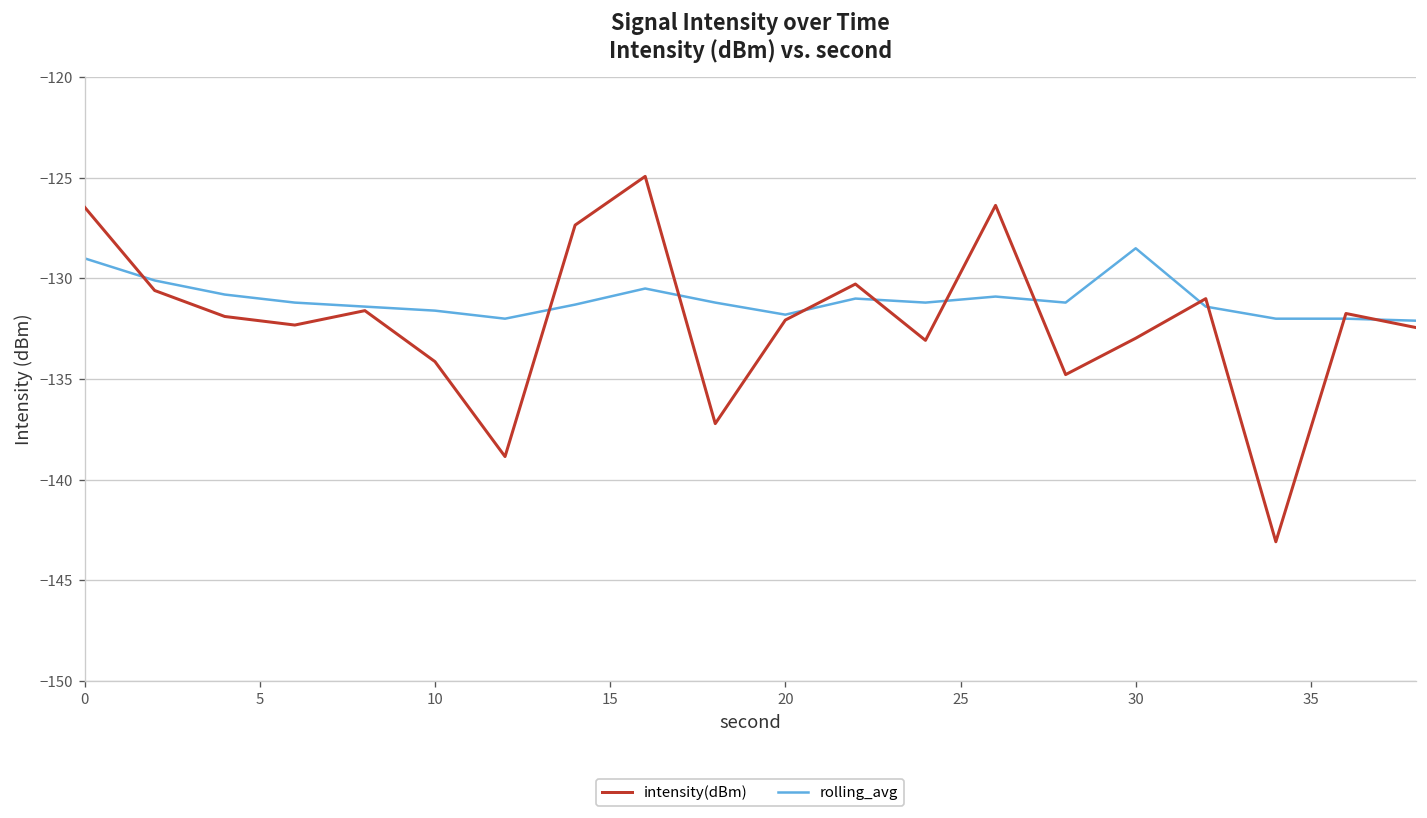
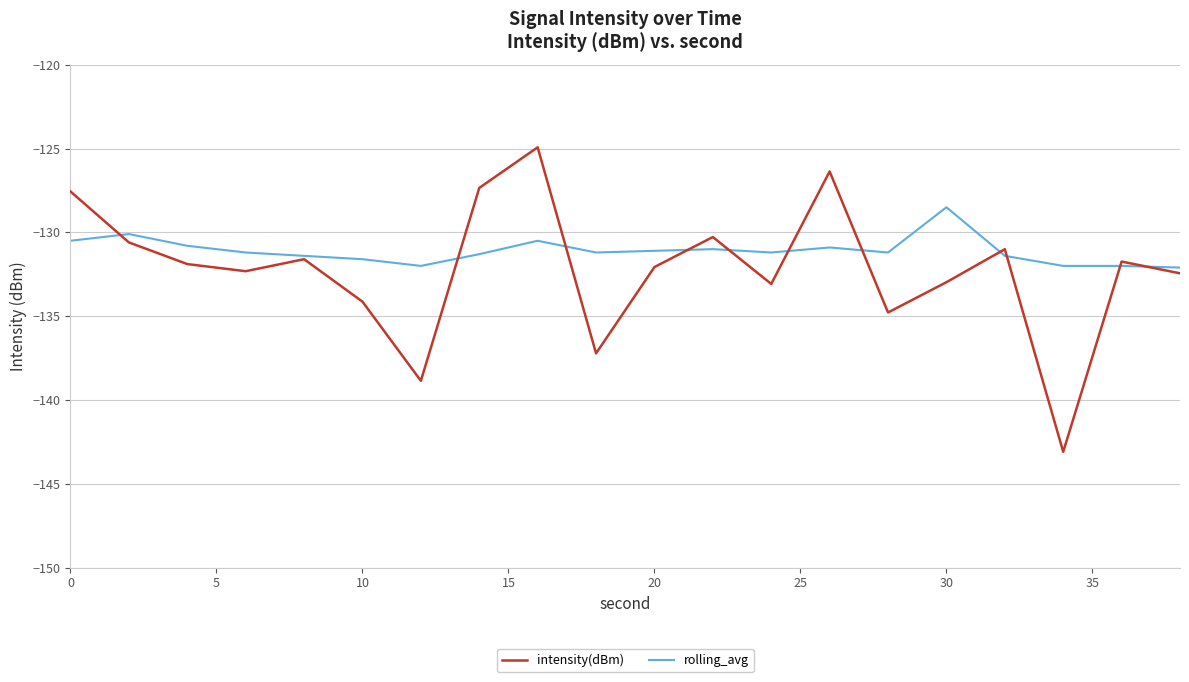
intensity(dBm), 0: -126.5 -> -127.6
rolling_avg, 0: -129.0 -> -130.5
rolling_avg, 20: -131.8 -> -131.1
